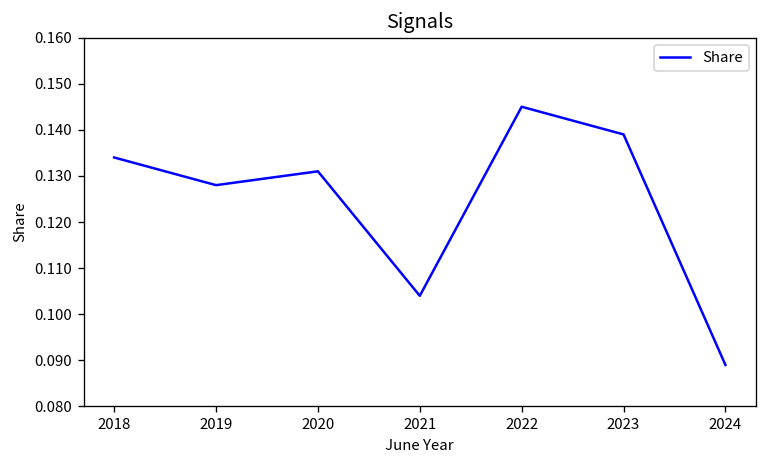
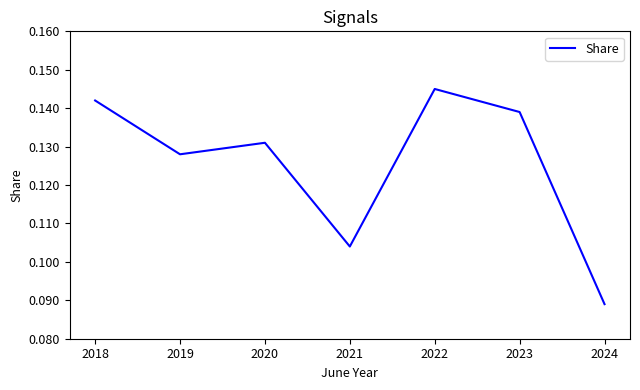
2018: 0.134 -> 0.142
